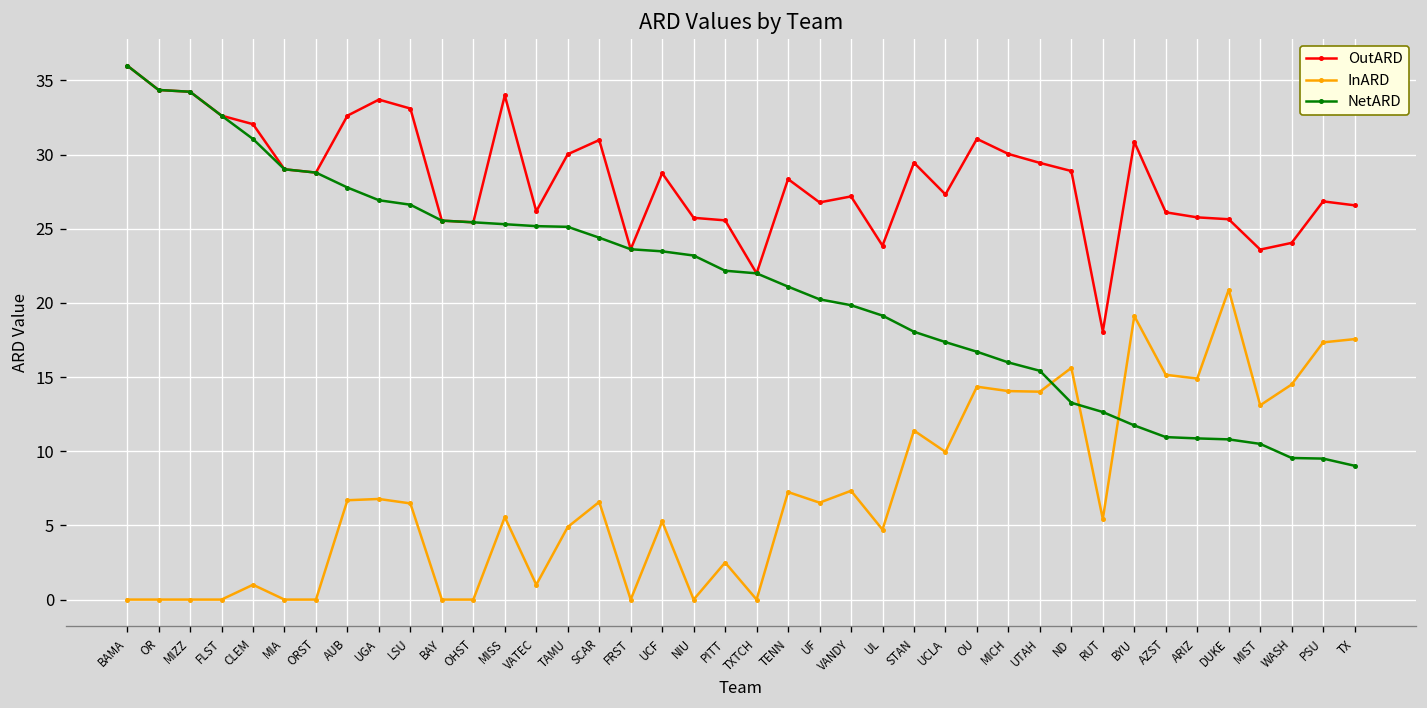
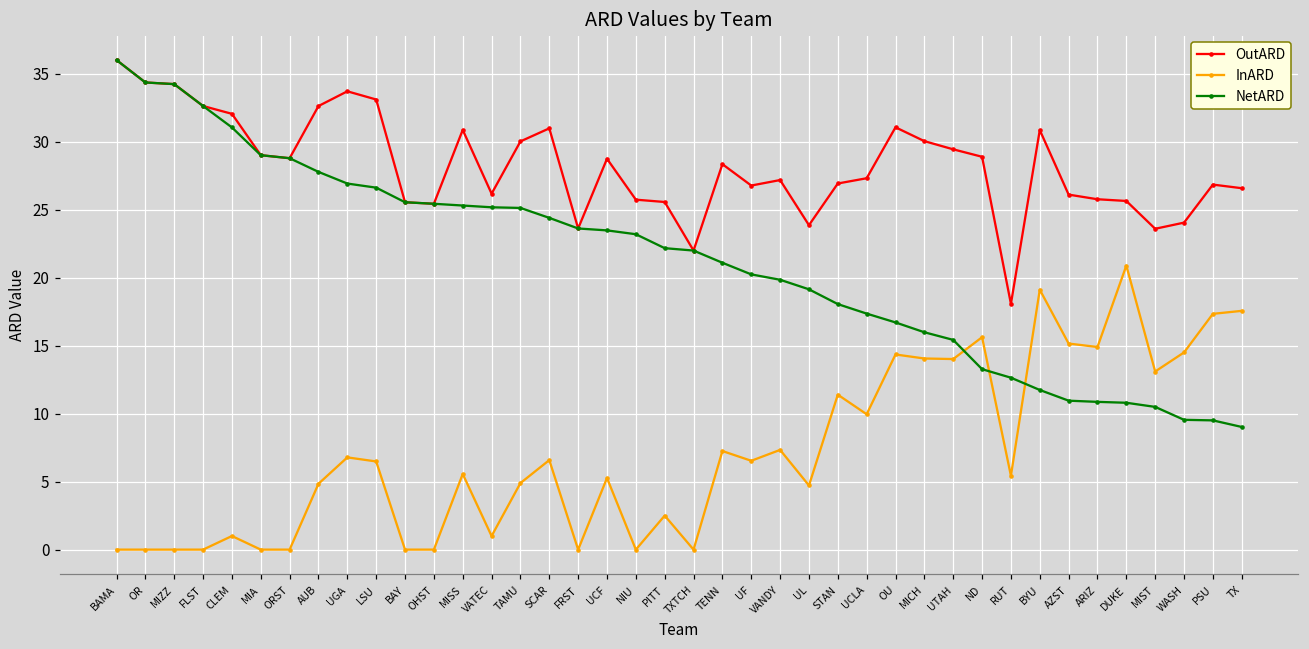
InARD, AUB: 6.7 -> 4.8
OutARD, MISS: 34.0 -> 30.9
OutARD, STAN: 29.4 -> 26.9
